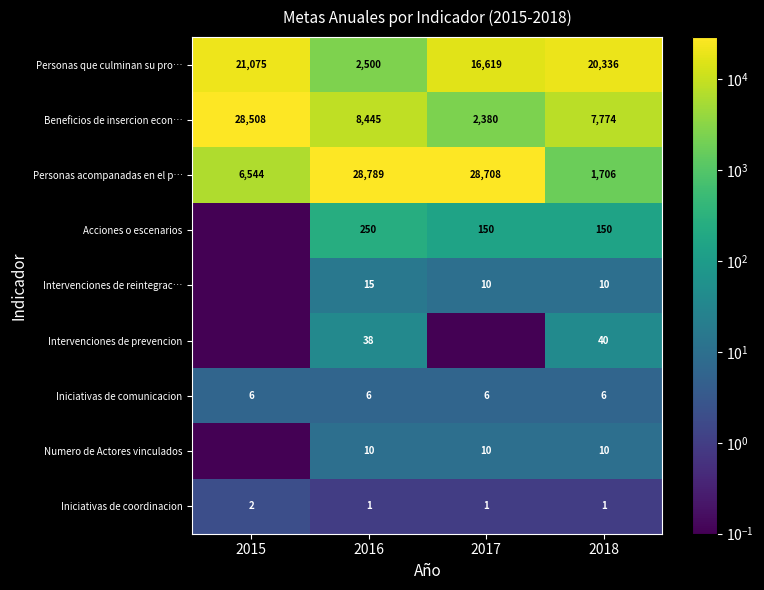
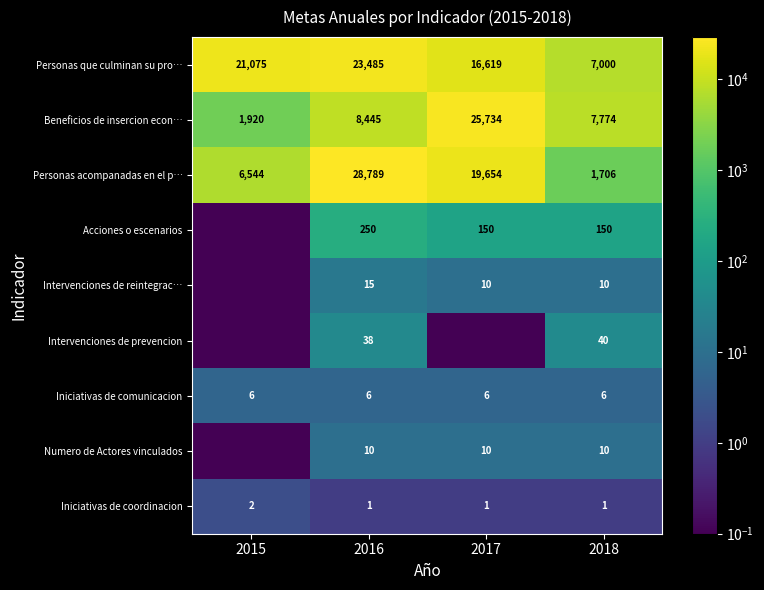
Personas que culminan su pro…, 2016: 2,500 -> 23,485
Personas que culminan su pro…, 2018: 20,336 -> 7,000
Beneficios de insercion econ…, 2015: 28,508 -> 1,920
Beneficios de insercion econ…, 2017: 2,380 -> 25,734
Personas acompanadas en el p…, 2017: 28,708 -> 19,654
